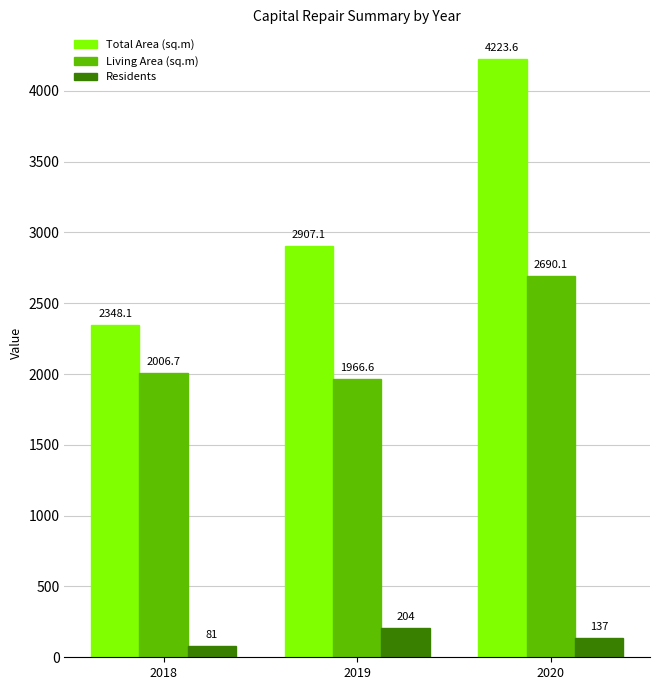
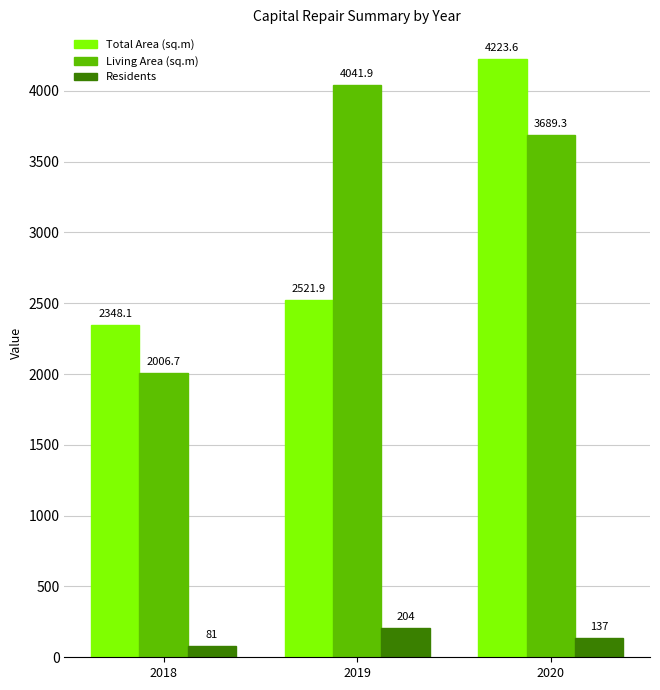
Total Area (sq.m), 2019: 2907.1 -> 2521.9
Living Area (sq.m), 2019: 1966.6 -> 4041.9
Living Area (sq.m), 2020: 2690.1 -> 3689.3
